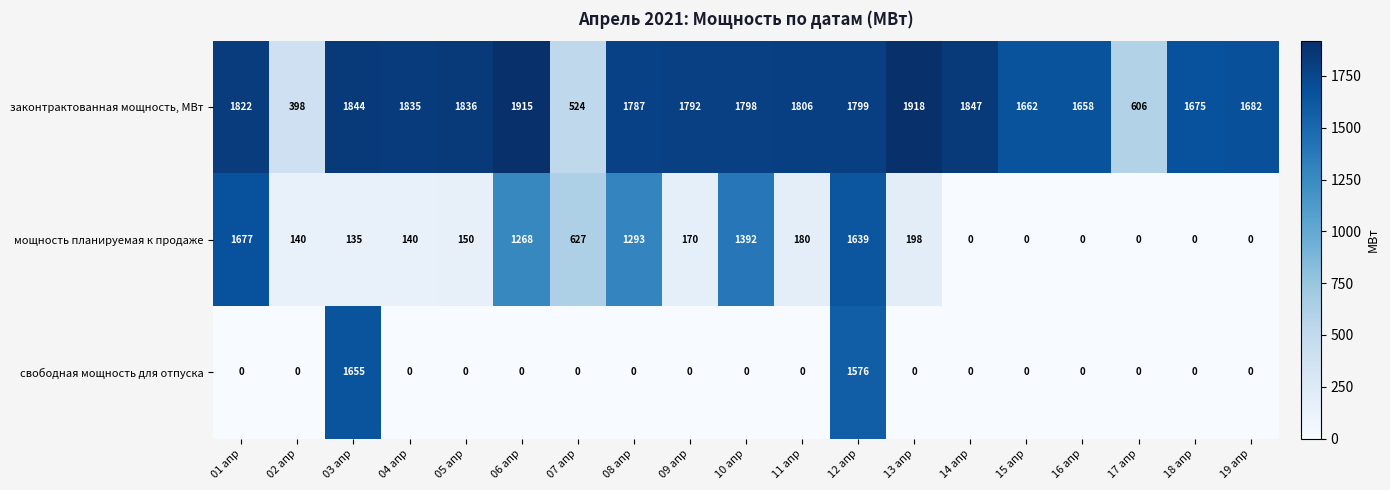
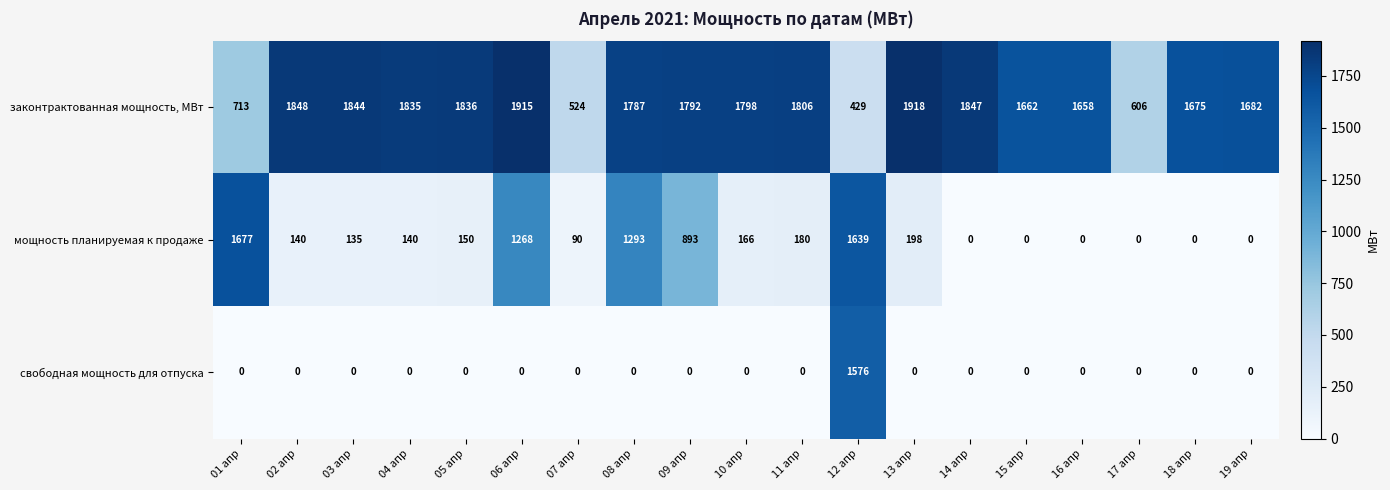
законтрактованная мощность, МВт, 01 апр: 1822 -> 713
законтрактованная мощность, МВт, 02 апр: 398 -> 1848
законтрактованная мощность, МВт, 12 апр: 1799 -> 429
мощность планируемая к продаже, 07 апр: 627 -> 90
мощность планируемая к продаже, 09 апр: 170 -> 893
мощность планируемая к продаже, 10 апр: 1392 -> 166
свободная мощность для отпуска, 03 апр: 1655 -> 0
